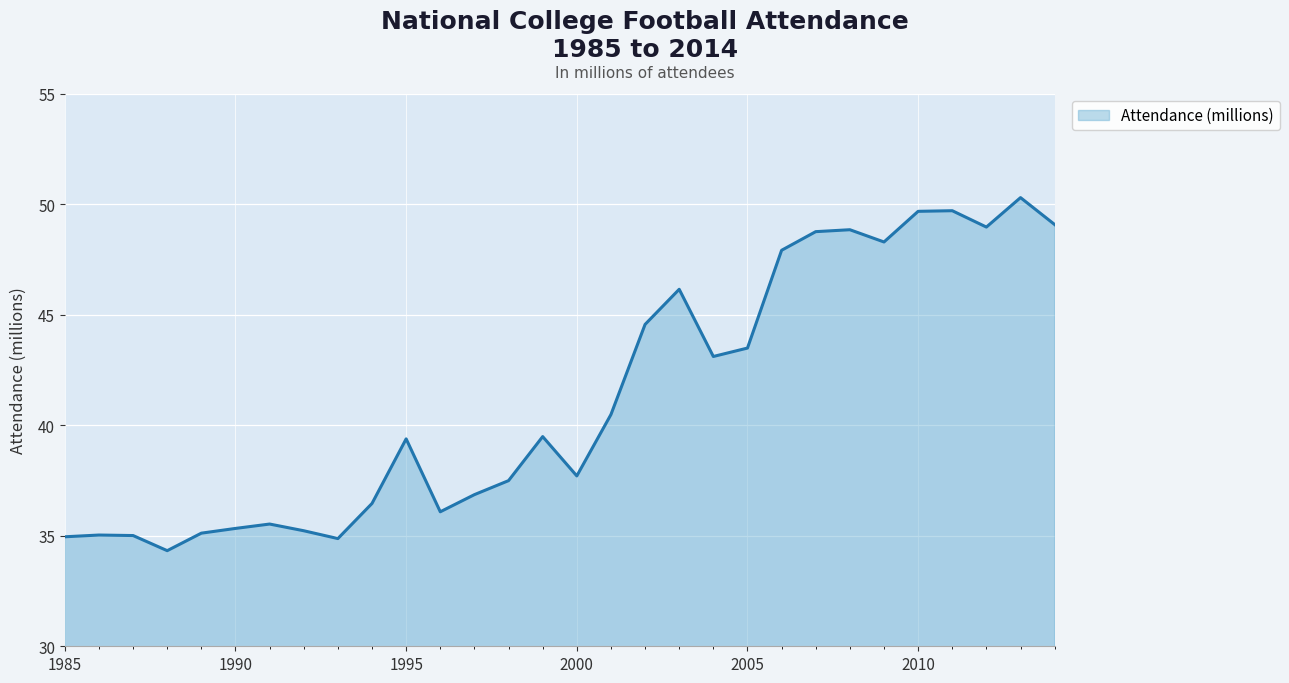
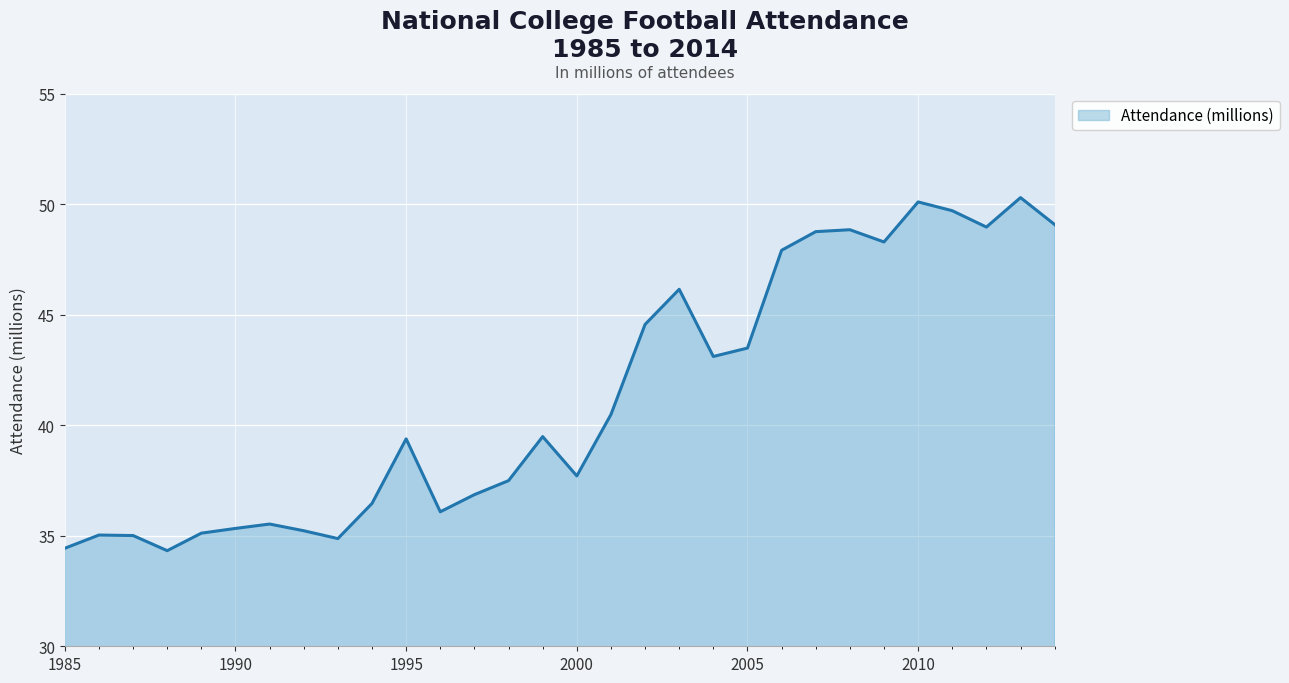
1985: 35.0 -> 34.4
2010: 49.7 -> 50.1
